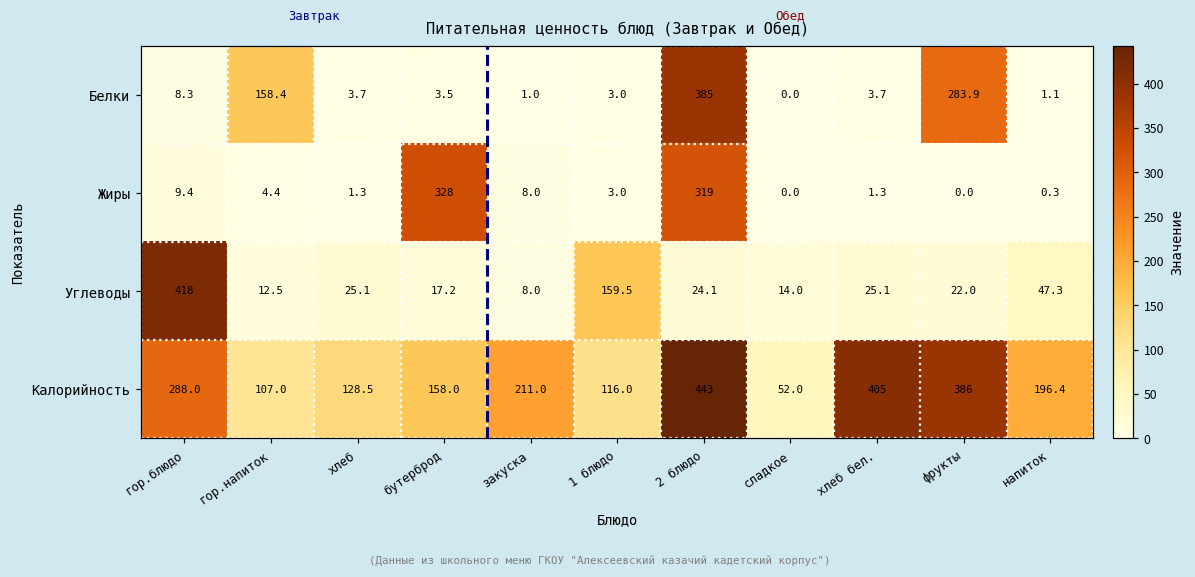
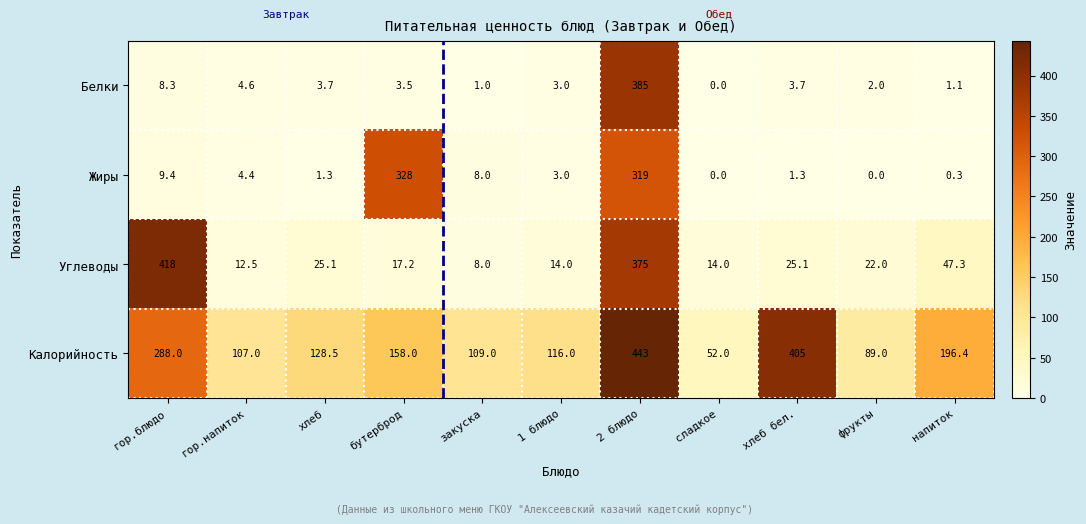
Белки, гор.напиток: 158.4 -> 4.6
Белки, фрукты: 283.9 -> 2.0
Углеводы, 1 блюдо: 159.5 -> 14.0
Углеводы, 2 блюдо: 24.1 -> 375
Калорийность, закуска: 211.0 -> 109.0
Калорийность, фрукты: 386 -> 89.0
